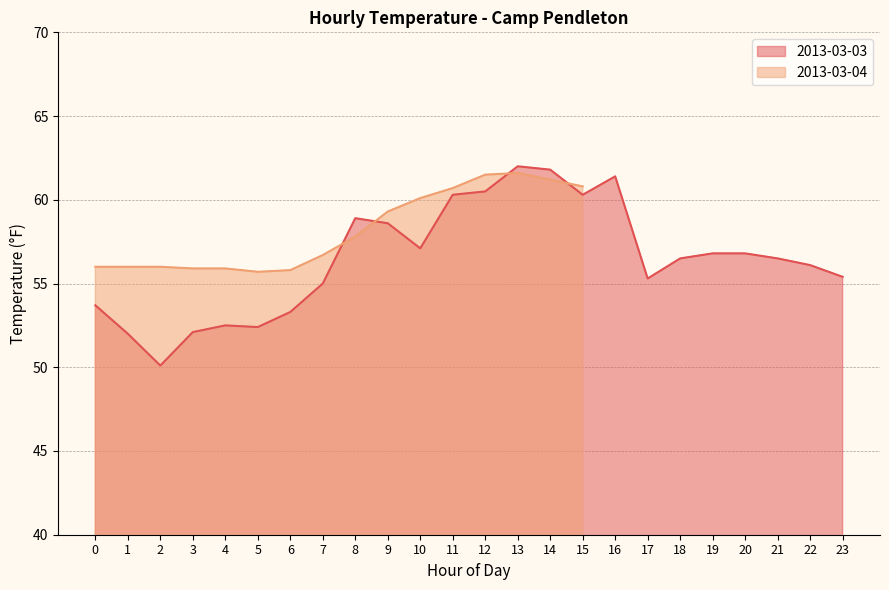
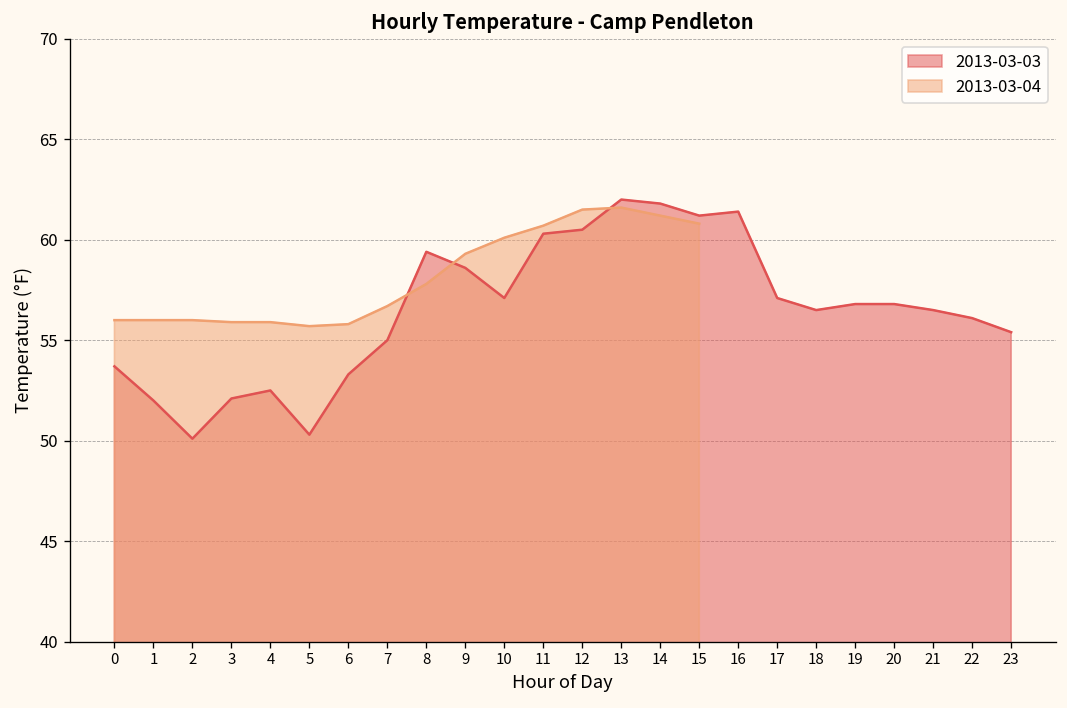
2013-03-03, 5: 52.4 -> 50.3
2013-03-03, 8: 58.9 -> 59.4
2013-03-03, 15: 60.3 -> 61.2
2013-03-03, 17: 55.3 -> 57.1
